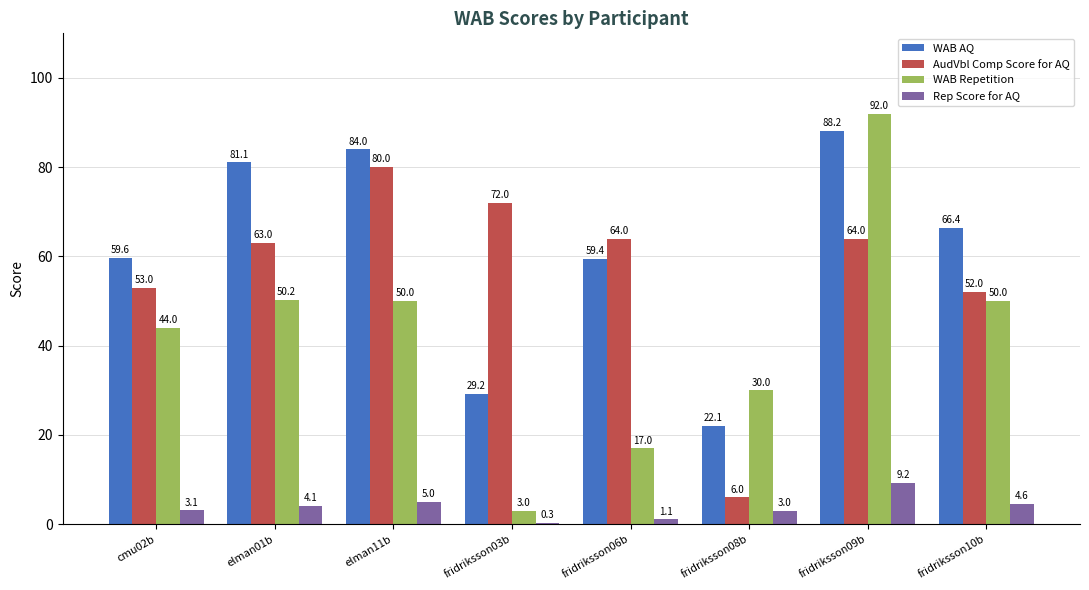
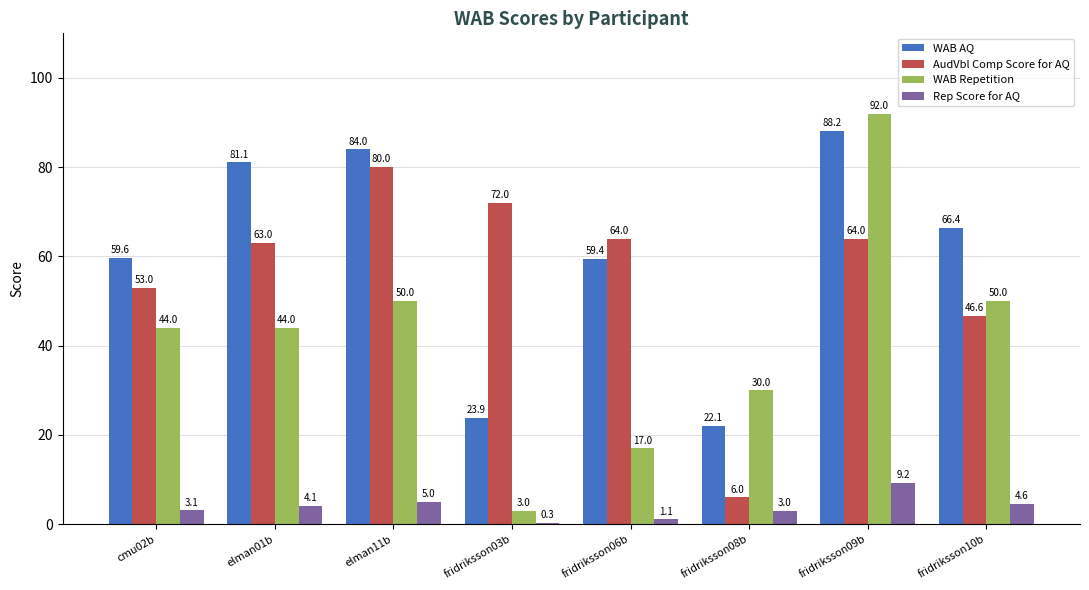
WAB Repetition, elman01b: 50.2 -> 44.0
WAB AQ, fridriksson03b: 29.2 -> 23.9
AudVbl Comp Score for AQ, fridriksson10b: 52.0 -> 46.6
